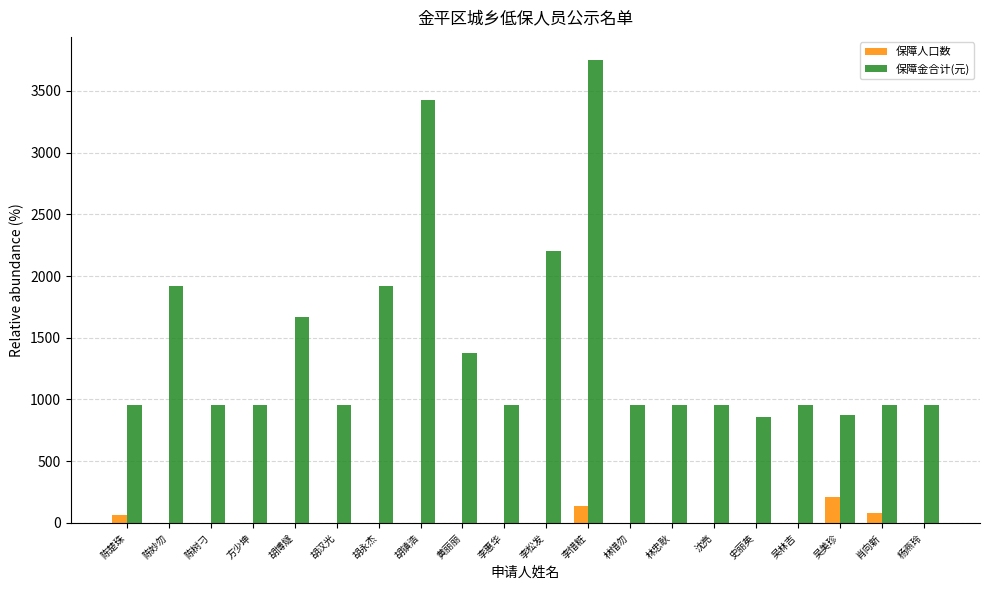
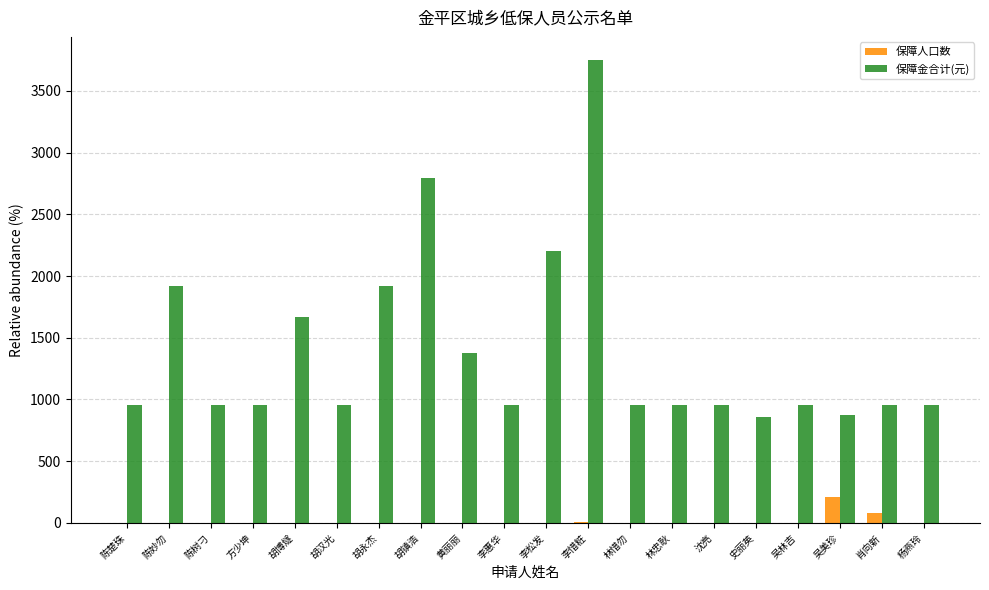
保障人口数, 陈楚珠: 70 -> 0
保障金合计(元), 胡镇浩: 3420 -> 2790
保障人口数, 李惜粧: 140 -> 0
